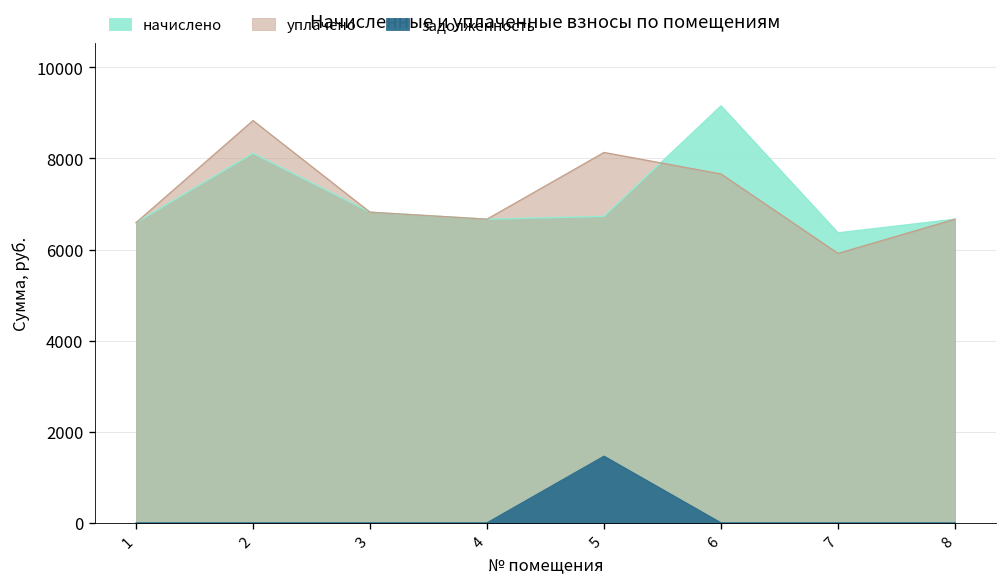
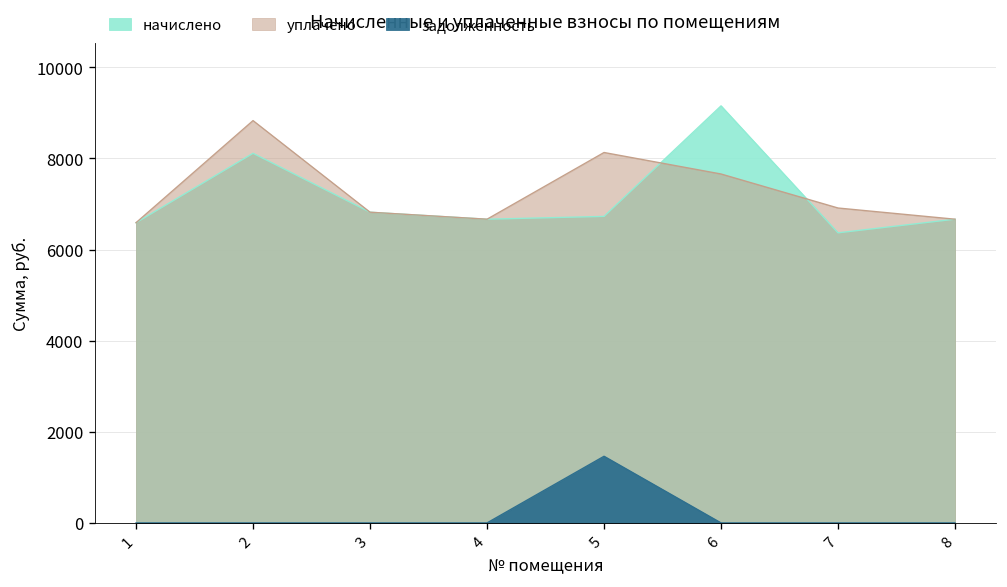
уплачено, 7: 5900 -> 6900
